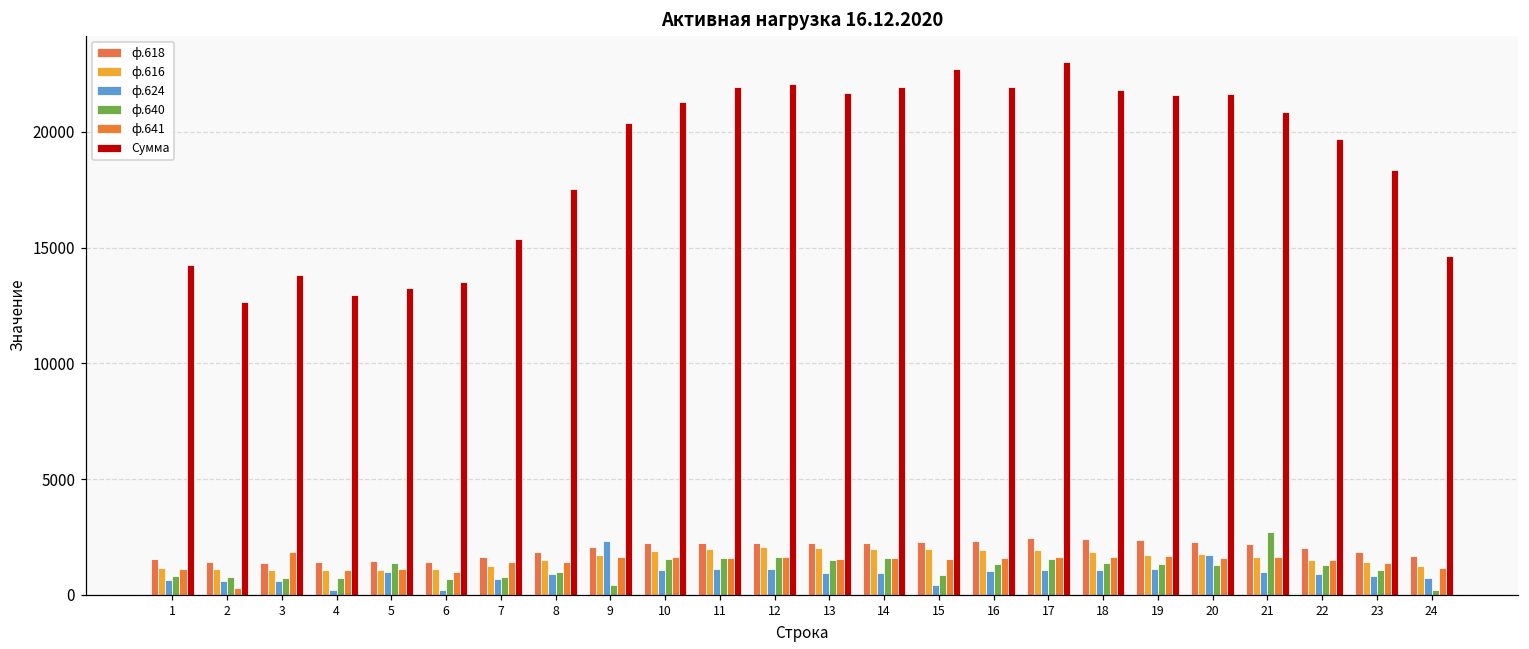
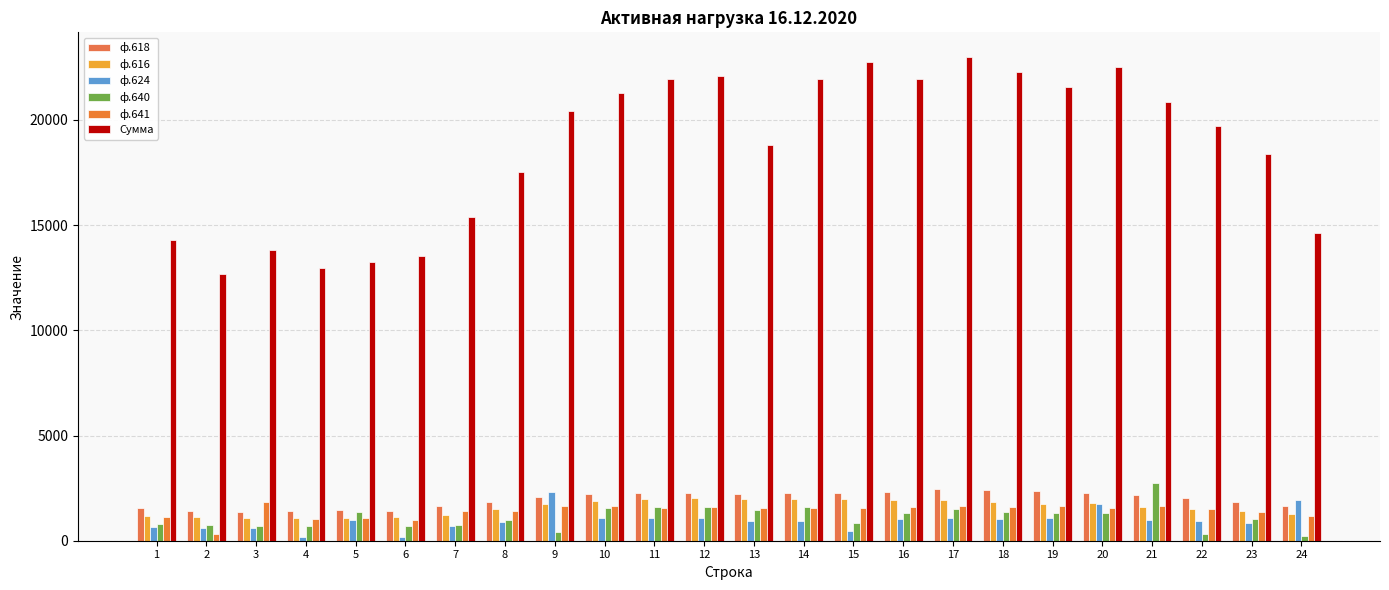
Сумма, 13: 21700 -> 18800
Сумма, 18: 21800 -> 22300
Сумма, 20: 21600 -> 22500
ф.640, 22: 1300 -> 300
ф.624, 24: 700 -> 1900
